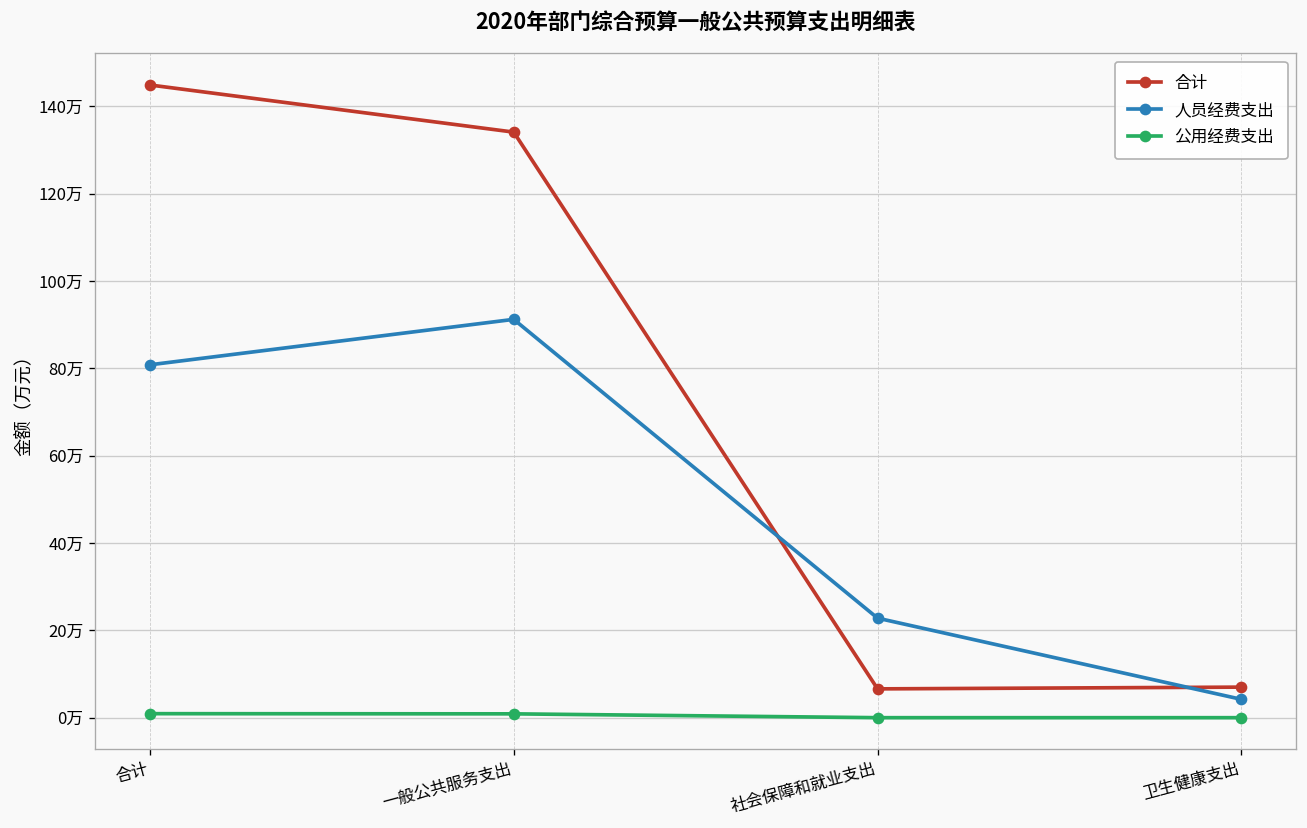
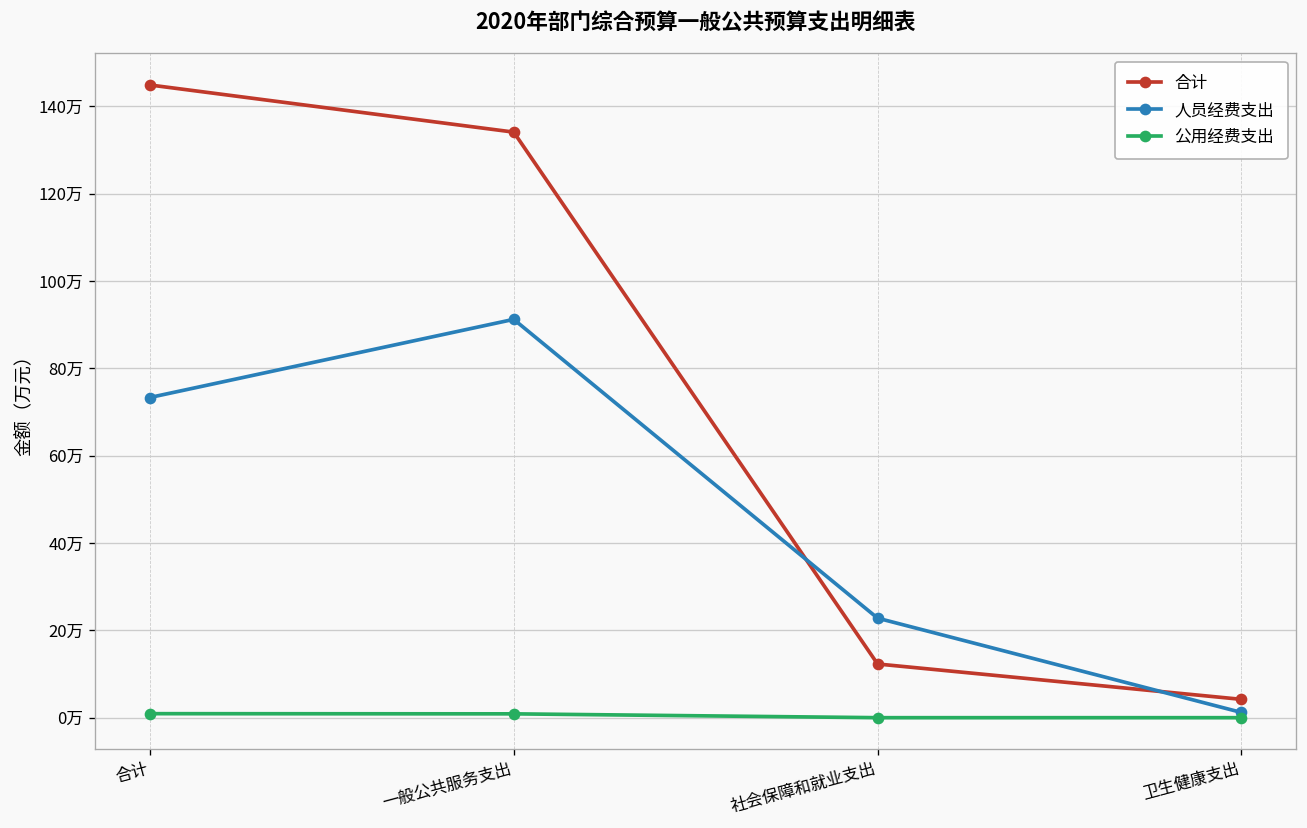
人员经费支出, 合计: 81万 -> 73万
合计, 社会保障和就业支出: 7万 -> 12万
合计, 卫生健康支出: 7万 -> 4万
人员经费支出, 卫生健康支出: 4万 -> 1万
